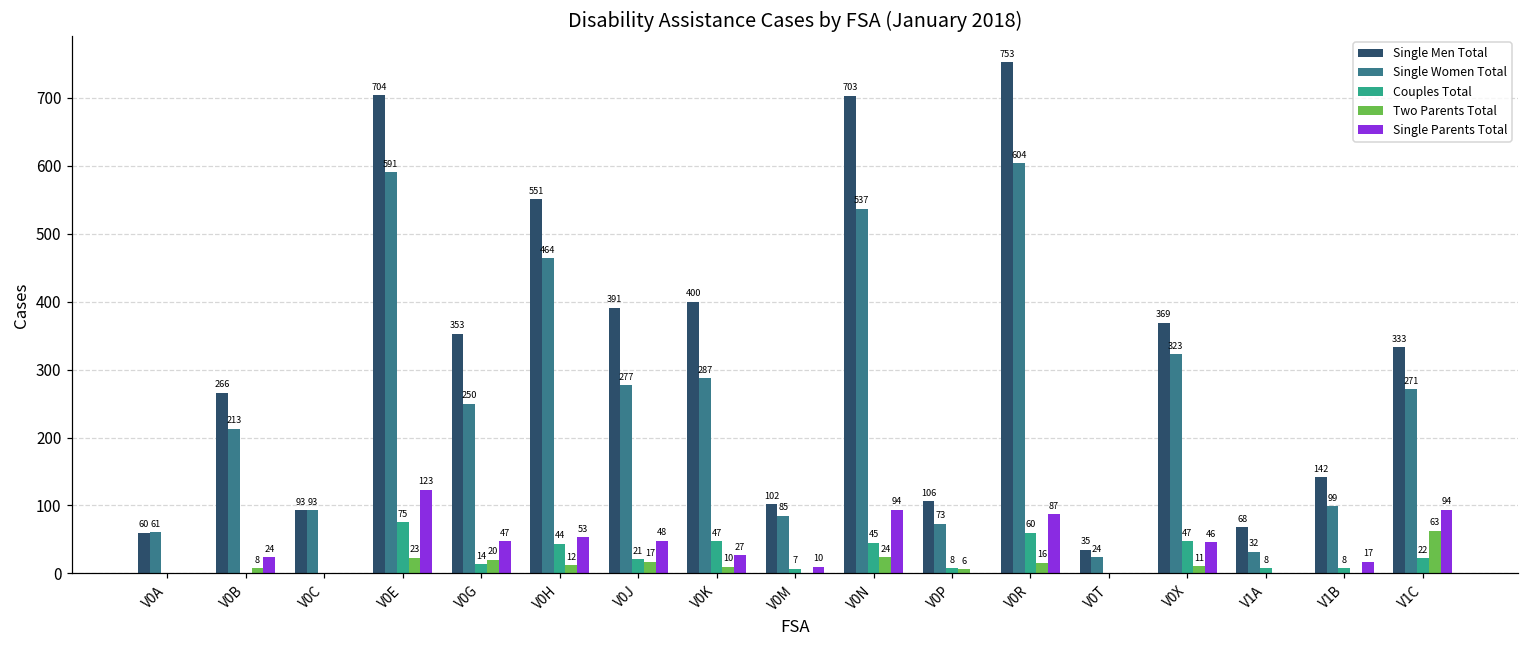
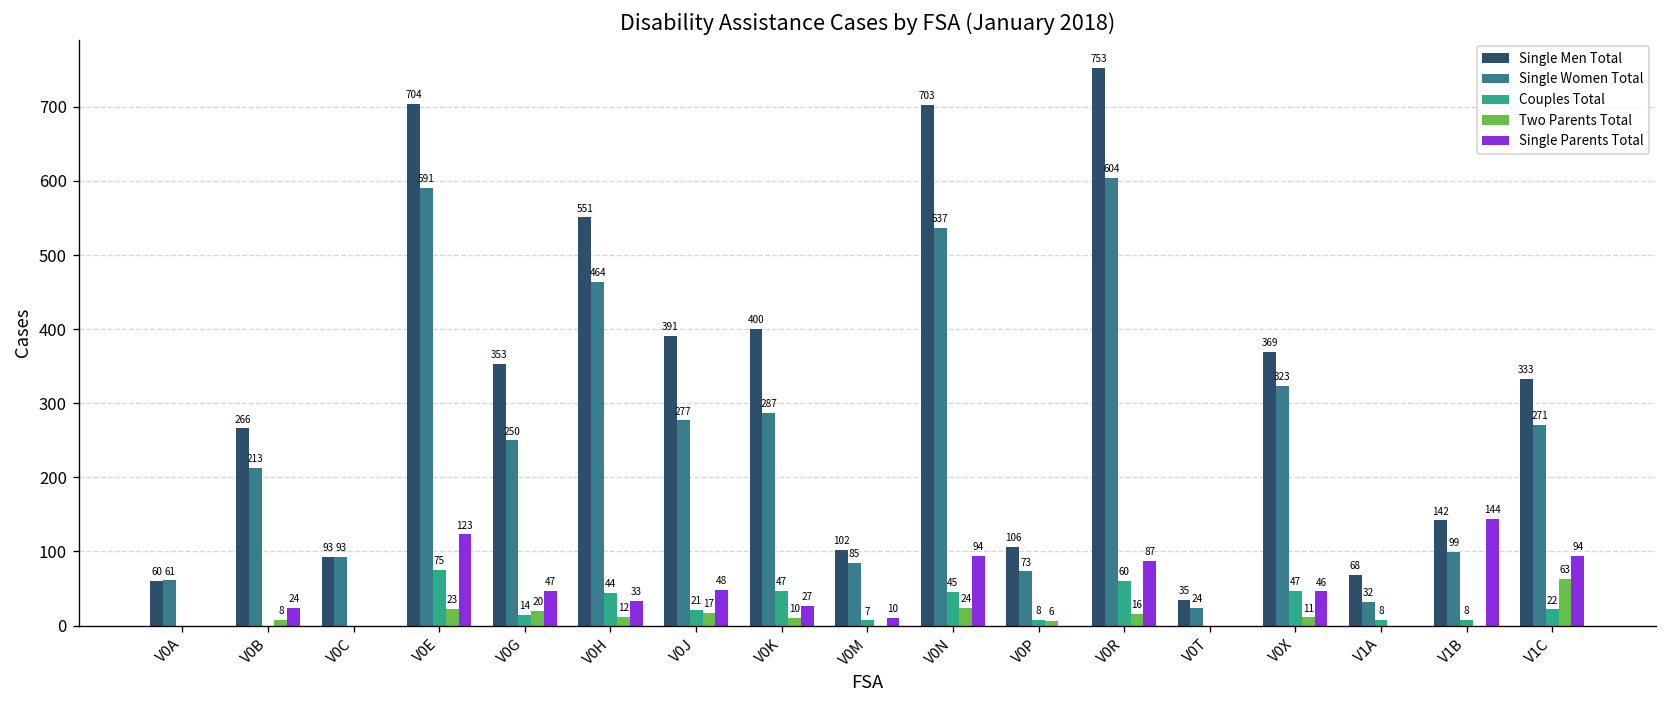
Single Parents Total, V0H: 53 -> 33
Single Parents Total, V1B: 17 -> 144
